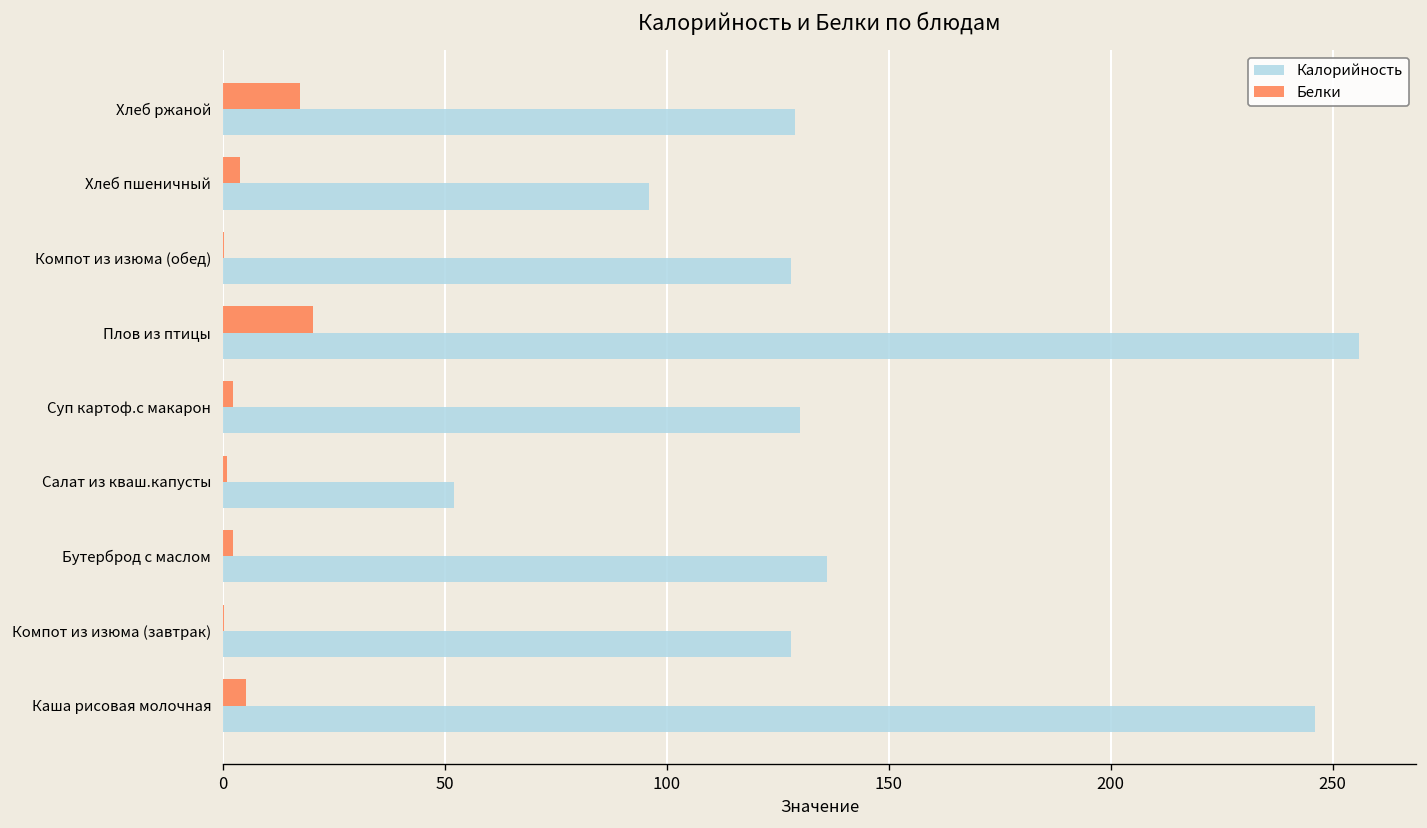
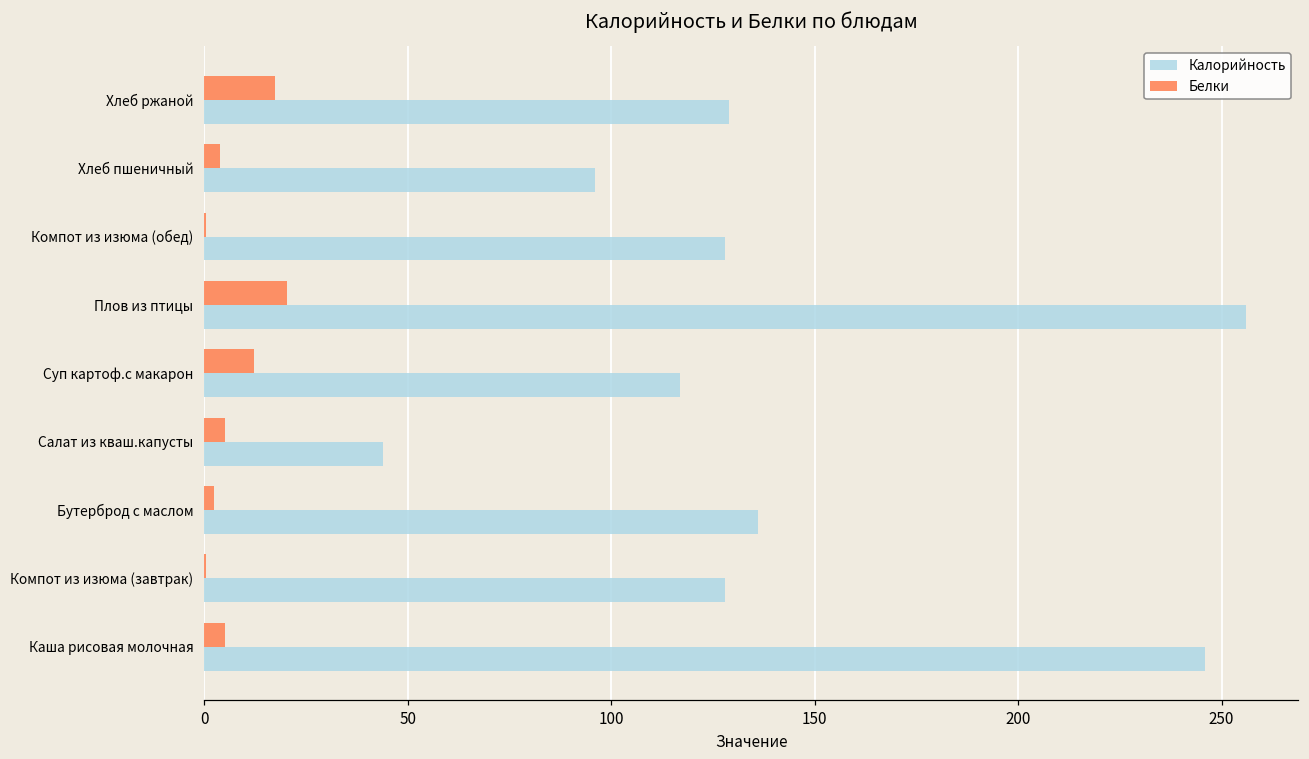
Белки, Суп картоф.с макарон: 2 -> 12
Калорийность, Суп картоф.с макарон: 130 -> 117
Белки, Салат из кваш.капусты: 1 -> 5
Калорийность, Салат из кваш.капусты: 52 -> 44
